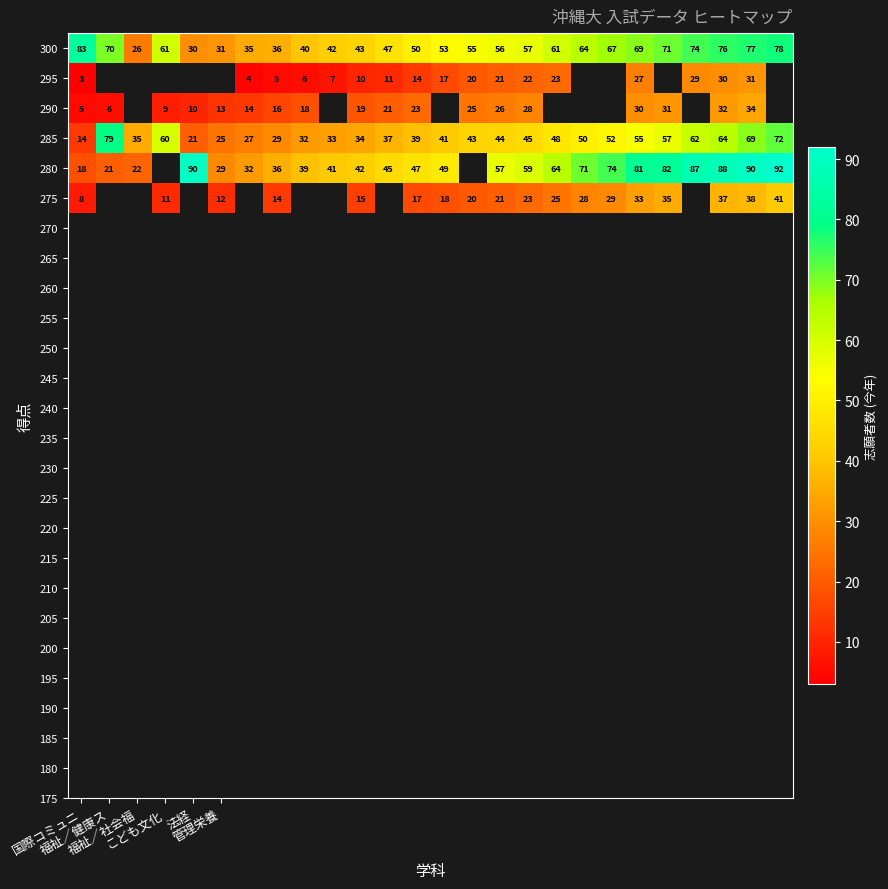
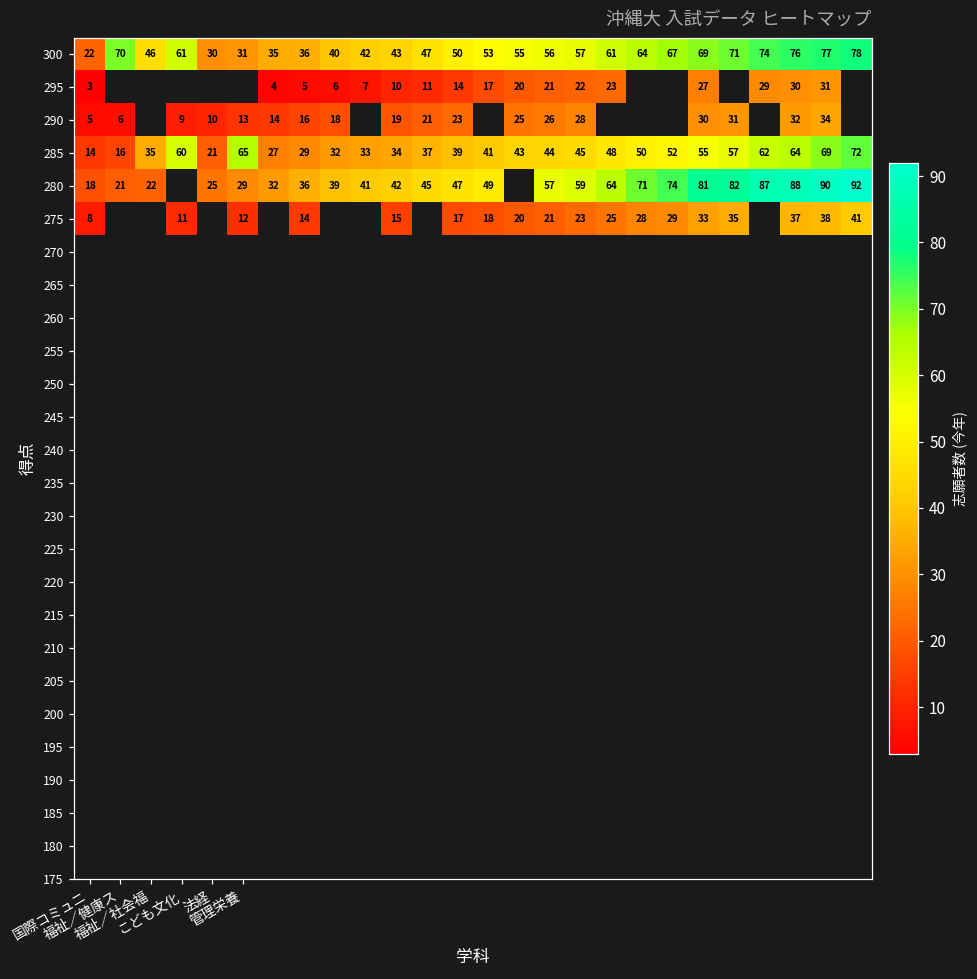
300, 国際コミュニ: 83 -> 22
300, 福祉／社会福: 26 -> 46
285, 福祉／健康ス: 79 -> 16
285, 管理栄養: 25 -> 65
280, 法経: 90 -> 25
